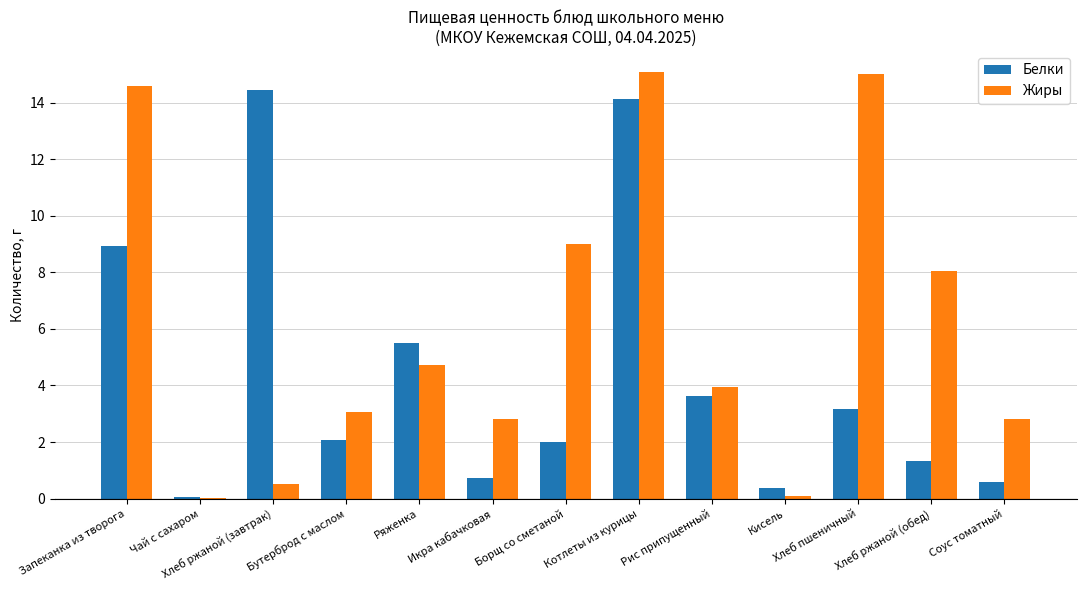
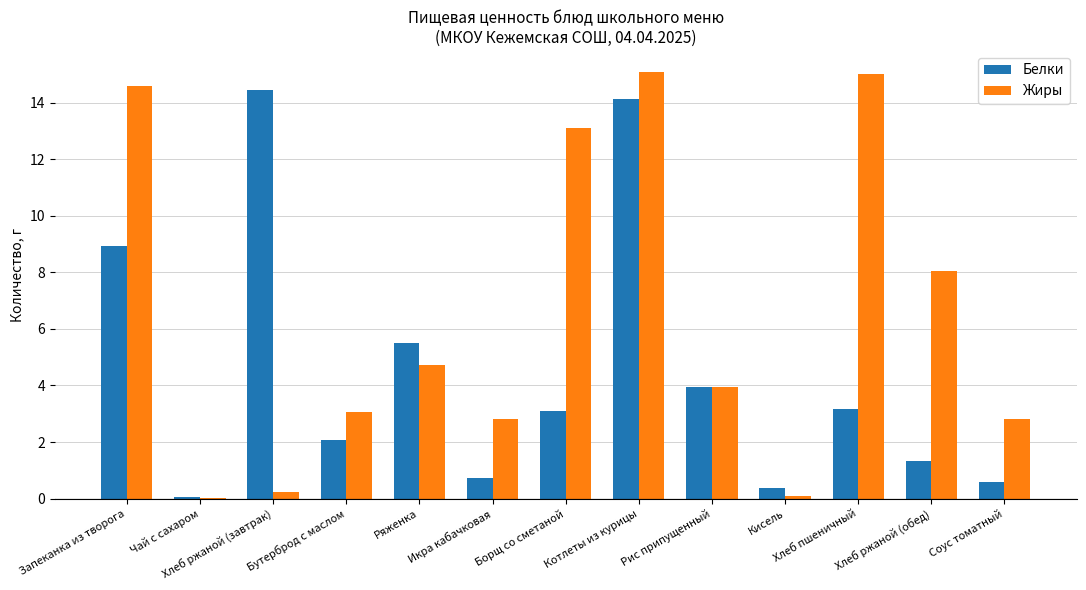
Жиры, Хлеб ржаной (завтрак): 0.5 -> 0.2
Белки, Борщ со сметаной: 2.0 -> 3.1
Жиры, Борщ со сметаной: 9.0 -> 13.1
Белки, Рис припущенный: 3.6 -> 4.0
